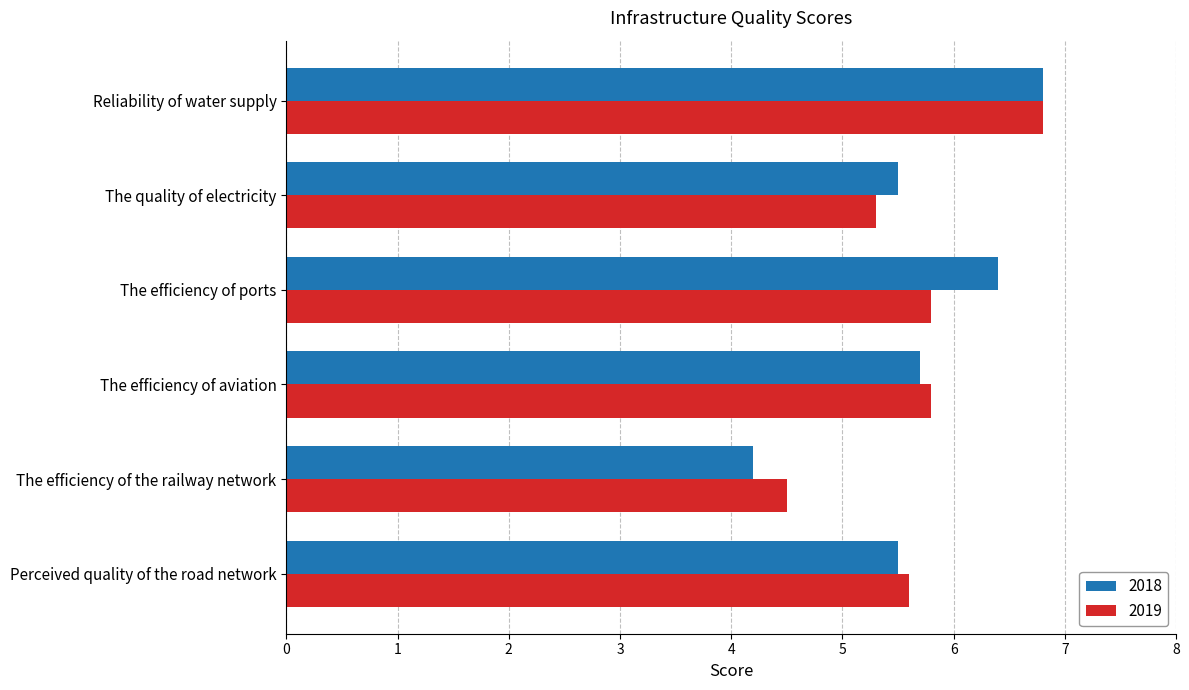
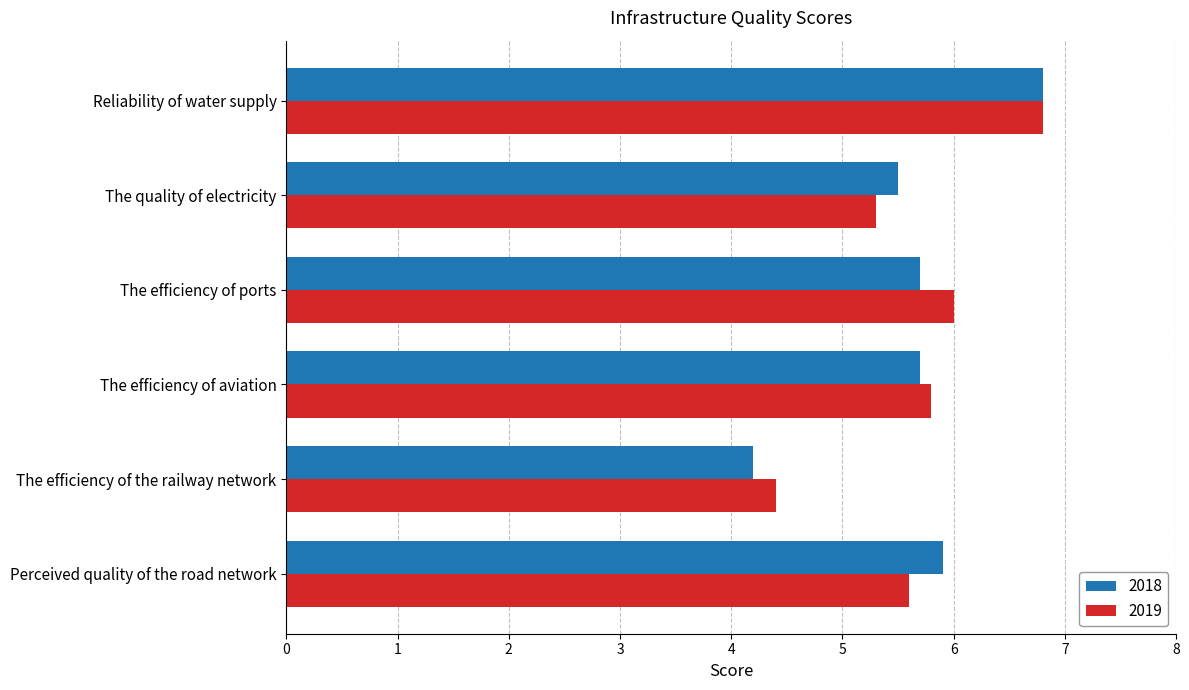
2018, The efficiency of ports: 6.4 -> 5.7
2019, The efficiency of ports: 5.8 -> 6.0
2019, The efficiency of the railway network: 4.5 -> 4.4
2018, Perceived quality of the road network: 5.5 -> 5.9
